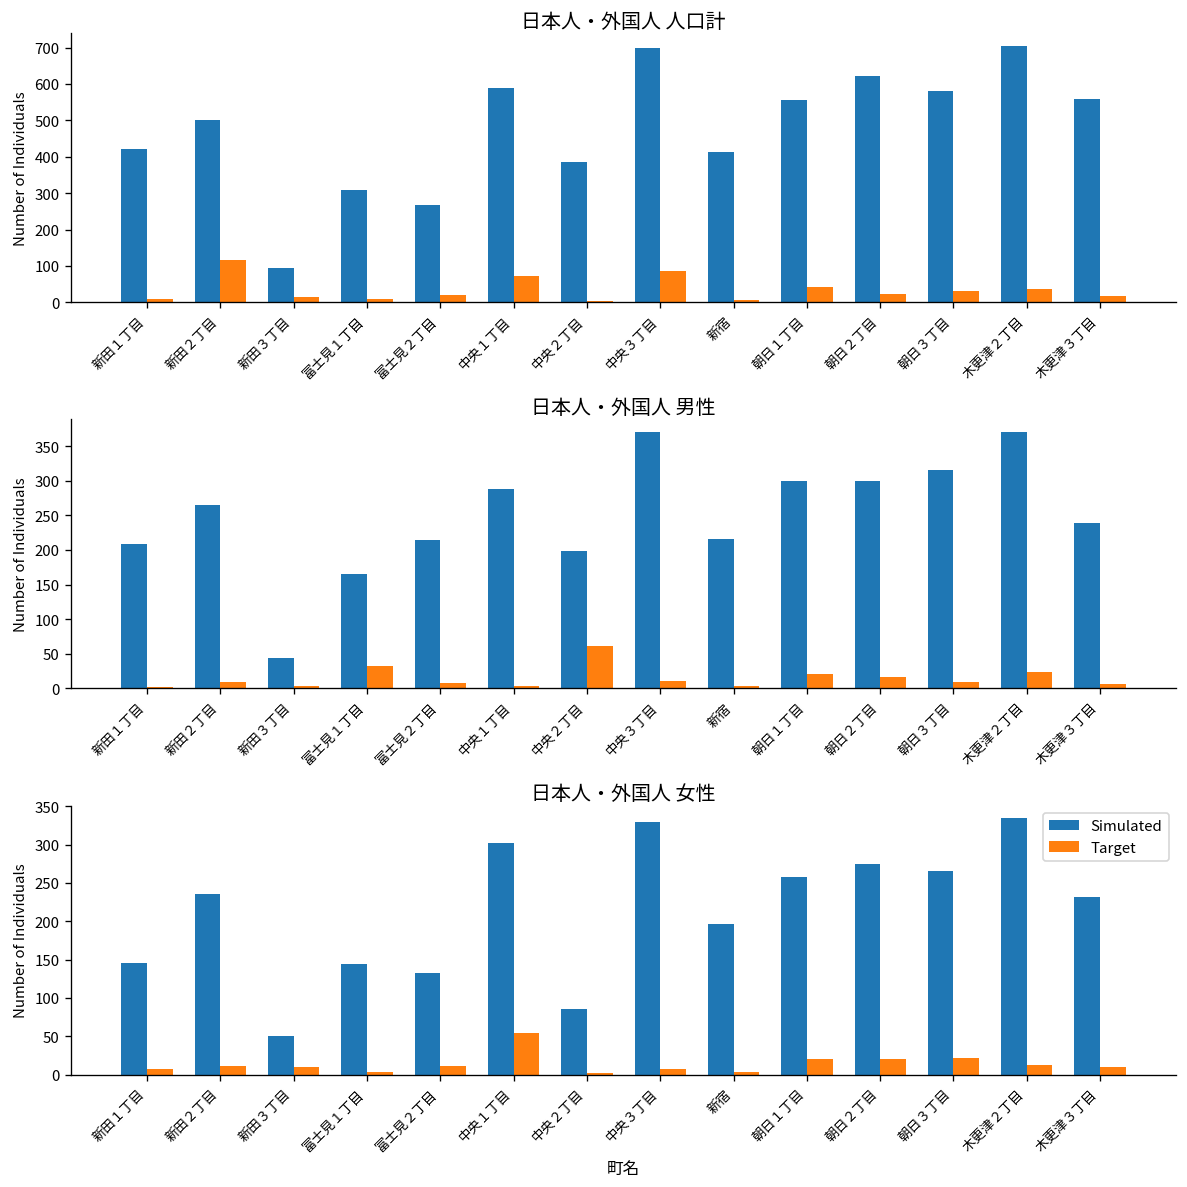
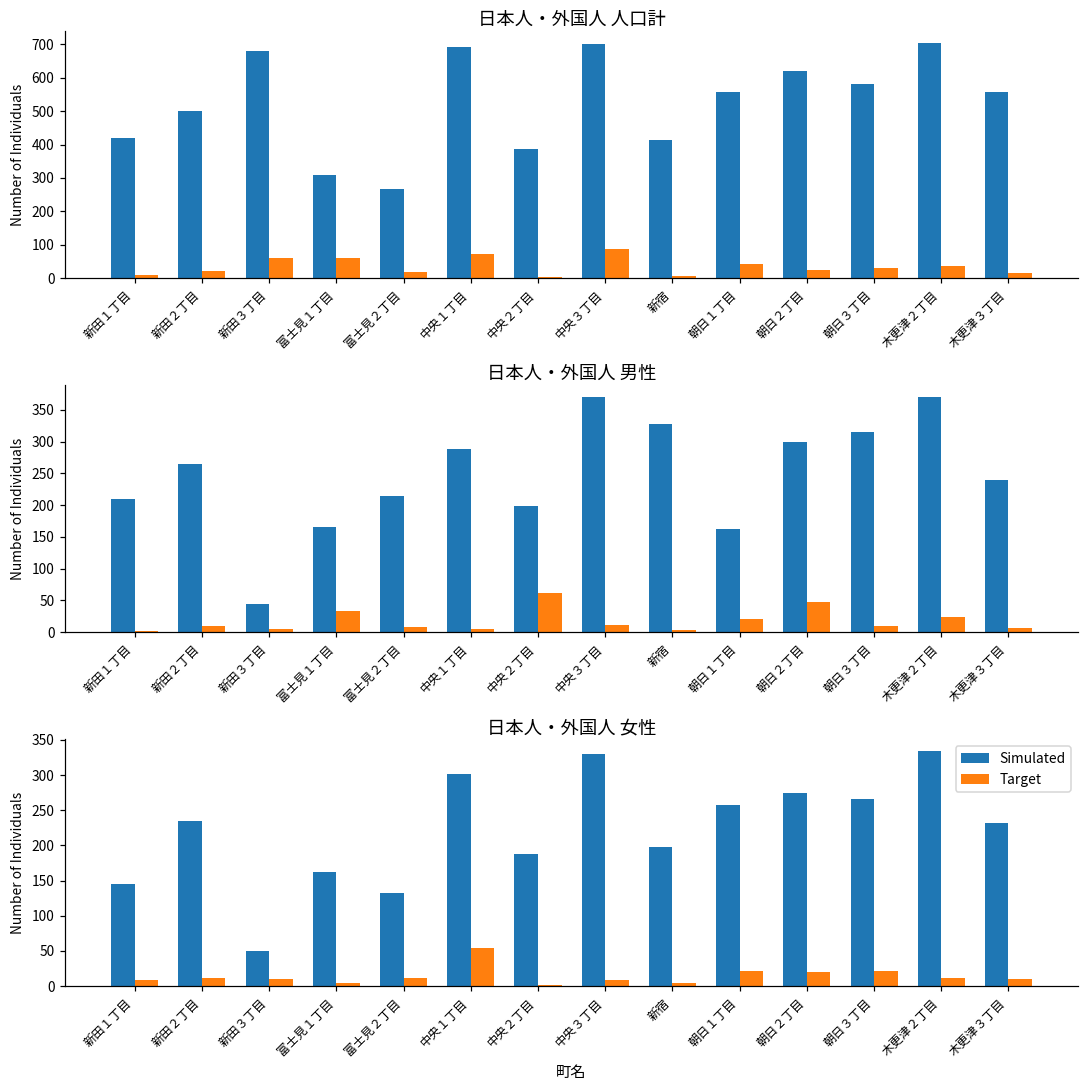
日本人・外国人 人口計, Target, 新田２丁目: 120 -> 20
日本人・外国人 人口計, Simulated, 新田３丁目: 90 -> 680
日本人・外国人 人口計, Target, 新田３丁目: 10 -> 60
日本人・外国人 人口計, Target, 富士見１丁目: 10 -> 60
日本人・外国人 人口計, Simulated, 中央１丁目: 590 -> 690
日本人・外国人 男性, Simulated, 新宿: 220 -> 330
日本人・外国人 男性, Simulated, 朝日１丁目: 300 -> 160
日本人・外国人 男性, Target, 朝日２丁目: 20 -> 50
日本人・外国人 女性, Simulated, 富士見１丁目: 140 -> 160
日本人・外国人 女性, Simulated, 中央２丁目: 90 -> 190
